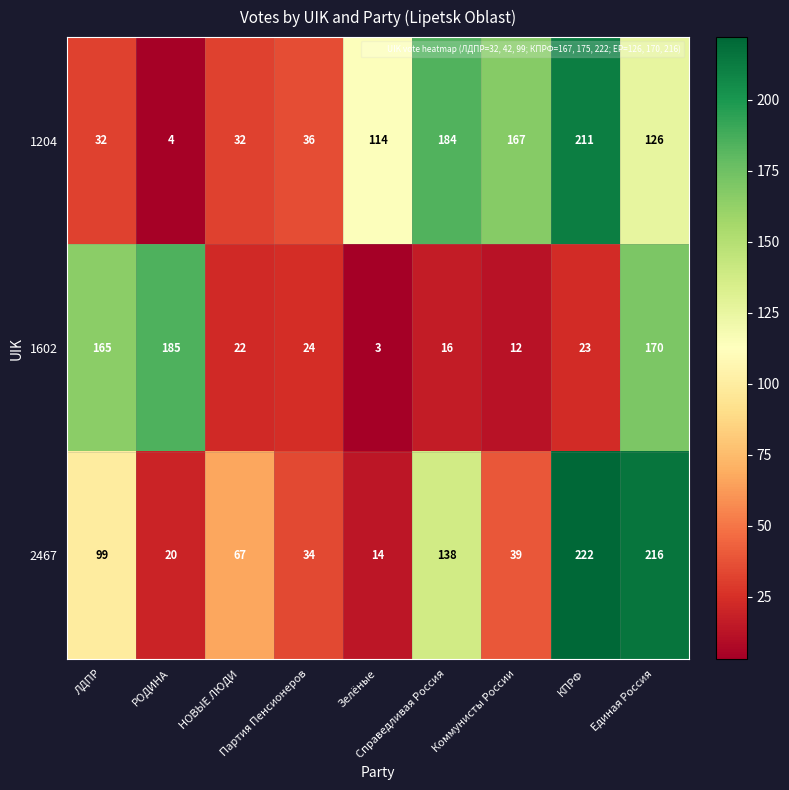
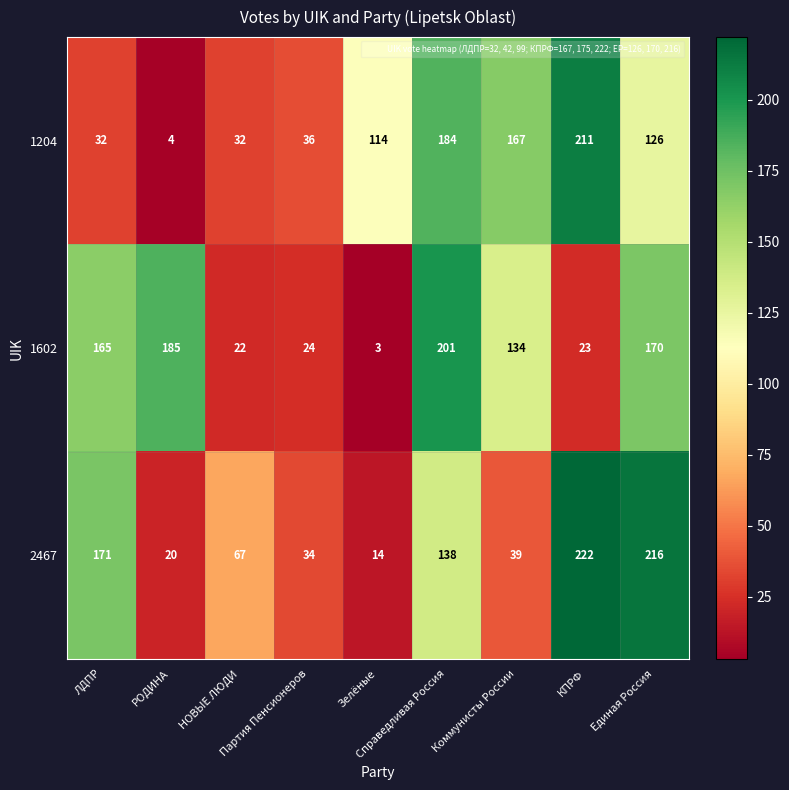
1602, Справедливая Россия: 16 -> 201
1602, Коммунисты России: 12 -> 134
2467, ЛДПР: 99 -> 171
